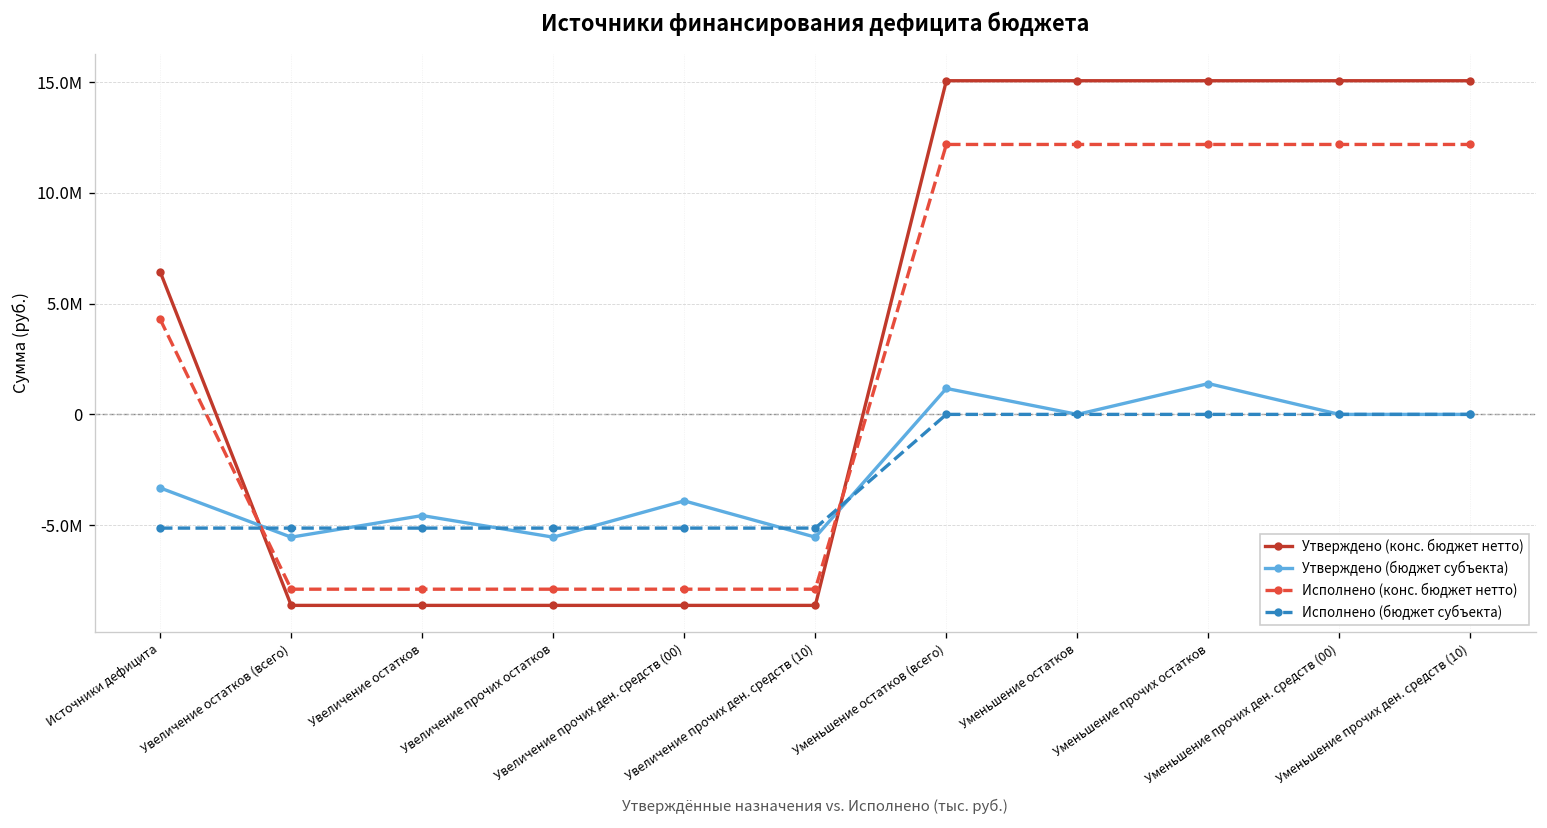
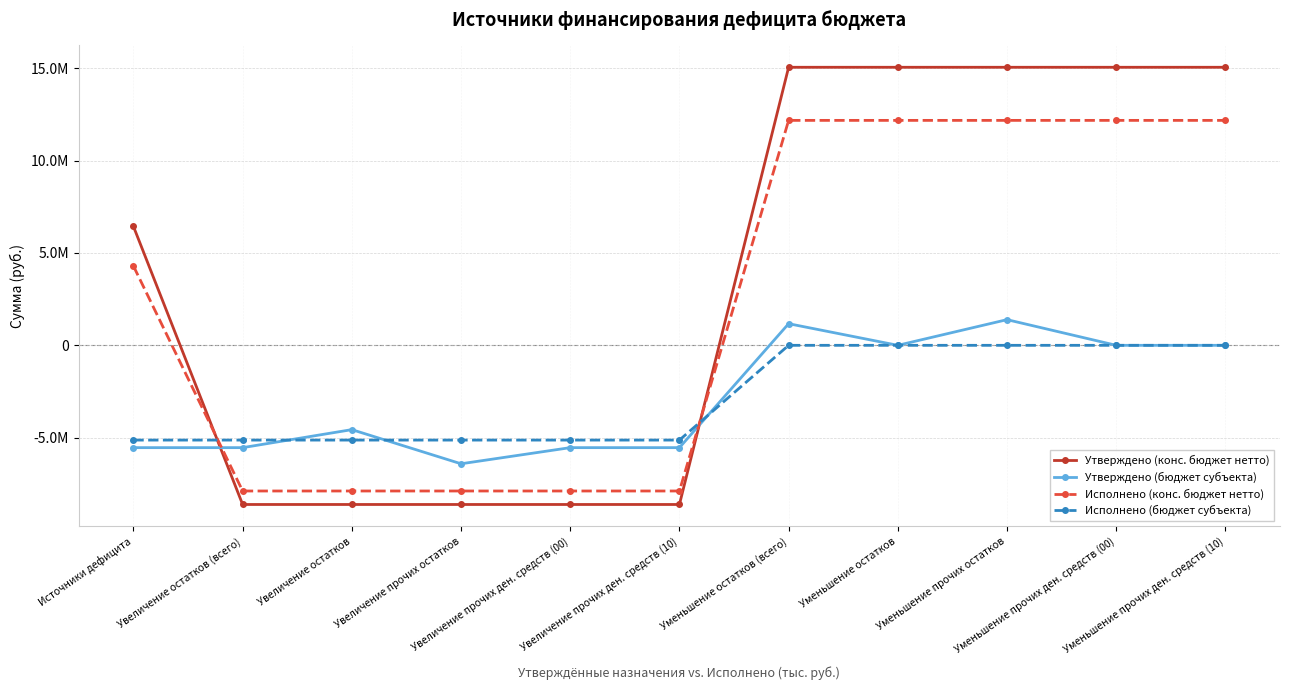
Утверждено (бюджет субъекта), Источники дефицита: -3300000 -> -5500000
Утверждено (бюджет субъекта), Увеличение прочих остатков: -5500000 -> -6400000
Утверждено (бюджет субъекта), Увеличение прочих ден. средств (00): -3900000 -> -5500000
